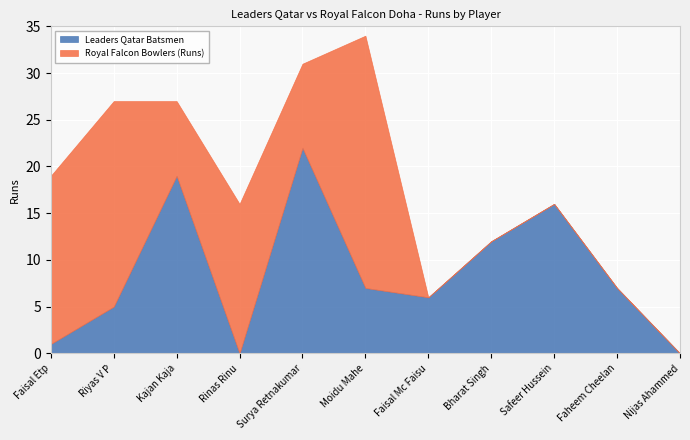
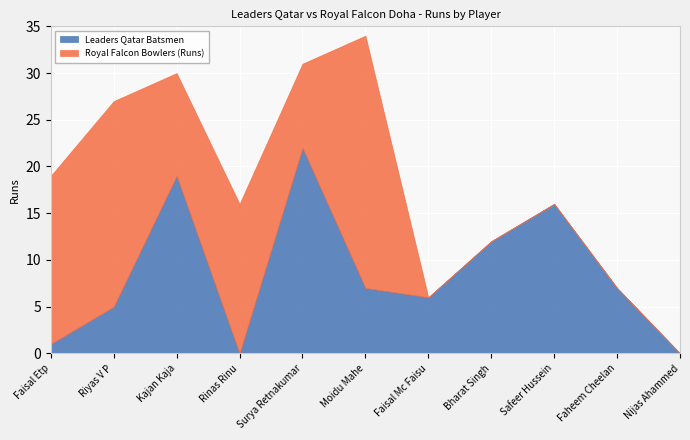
Royal Falcon Bowlers (Runs), Kajan Kaja: 8 -> 11
